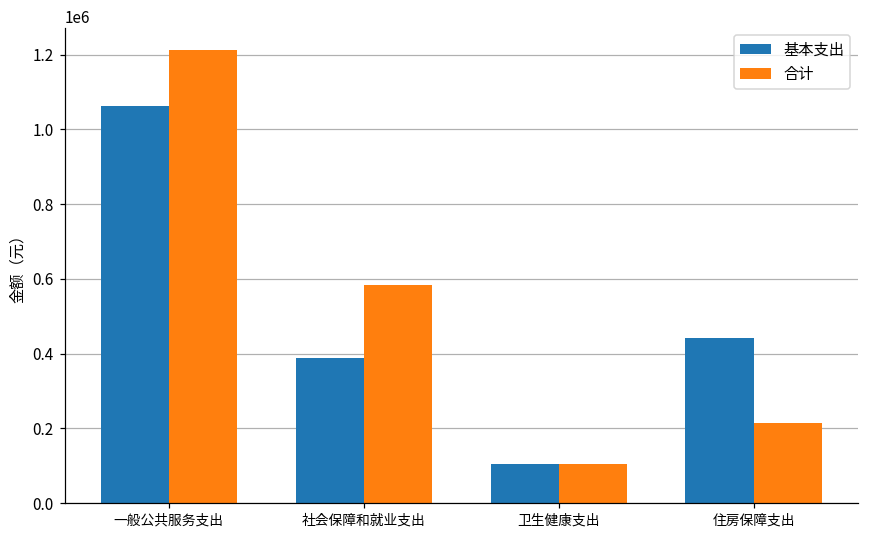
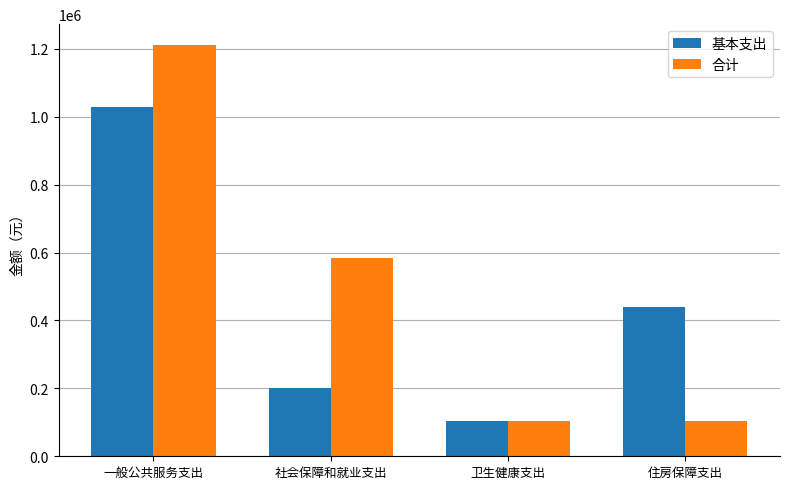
基本支出, 一般公共服务支出: 1060000 -> 1030000
基本支出, 社会保障和就业支出: 390000 -> 200000
合计, 住房保障支出: 210000 -> 110000
